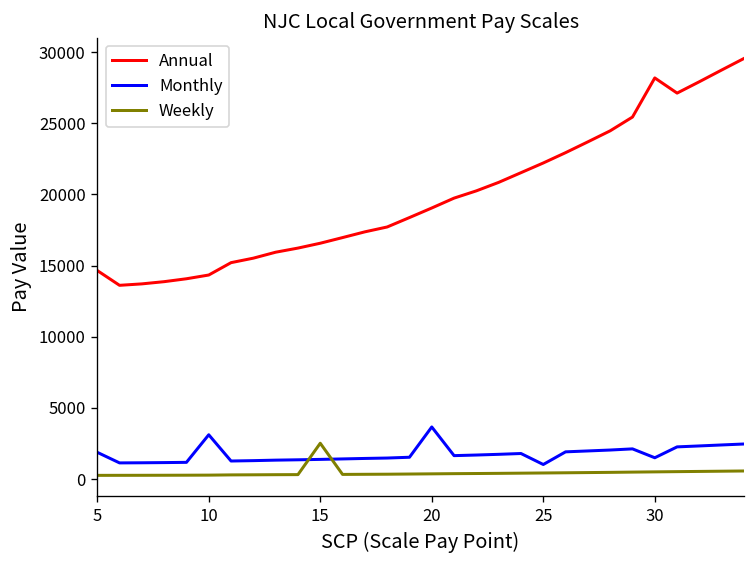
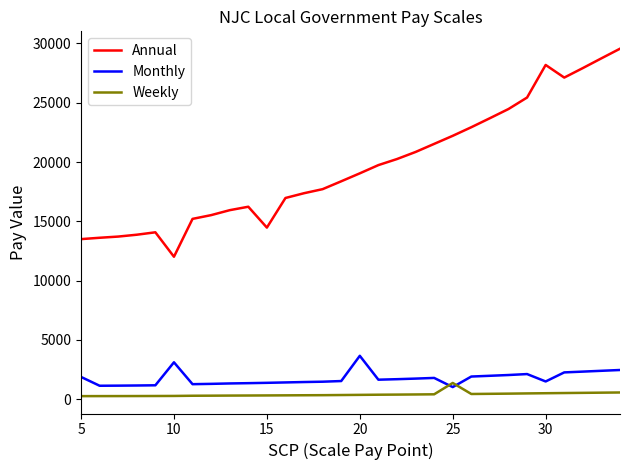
Annual, 5: 14700 -> 13500
Annual, 10: 14300 -> 12000
Annual, 15: 16600 -> 14500
Weekly, 15: 2500 -> 300
Weekly, 25: 400 -> 1400
